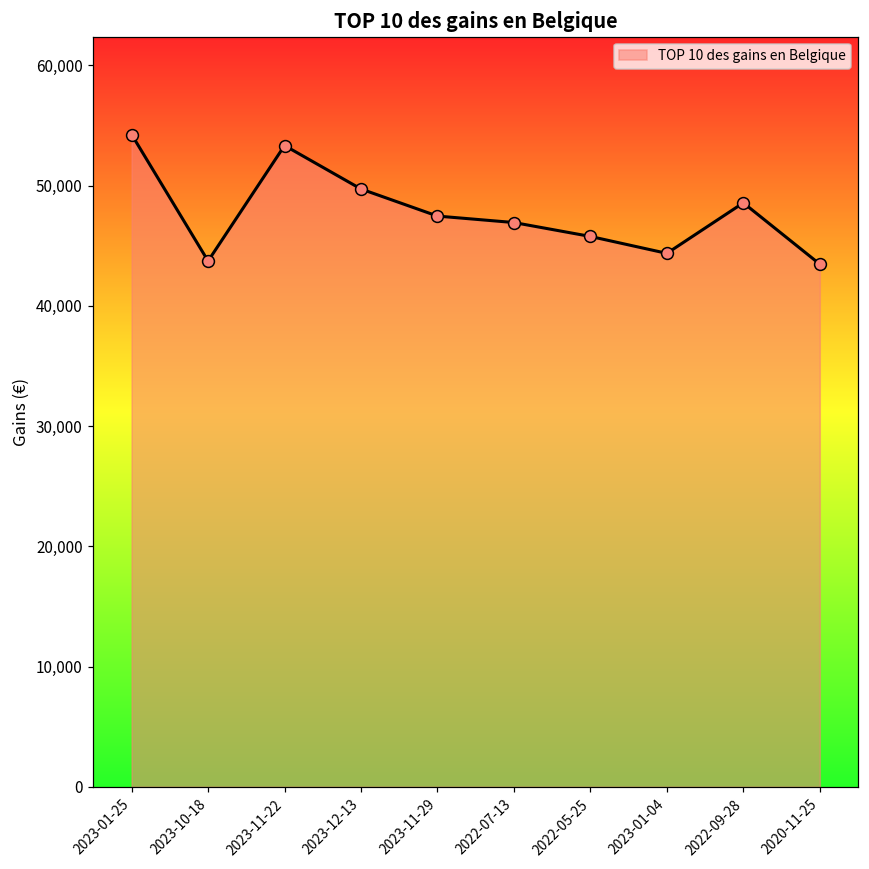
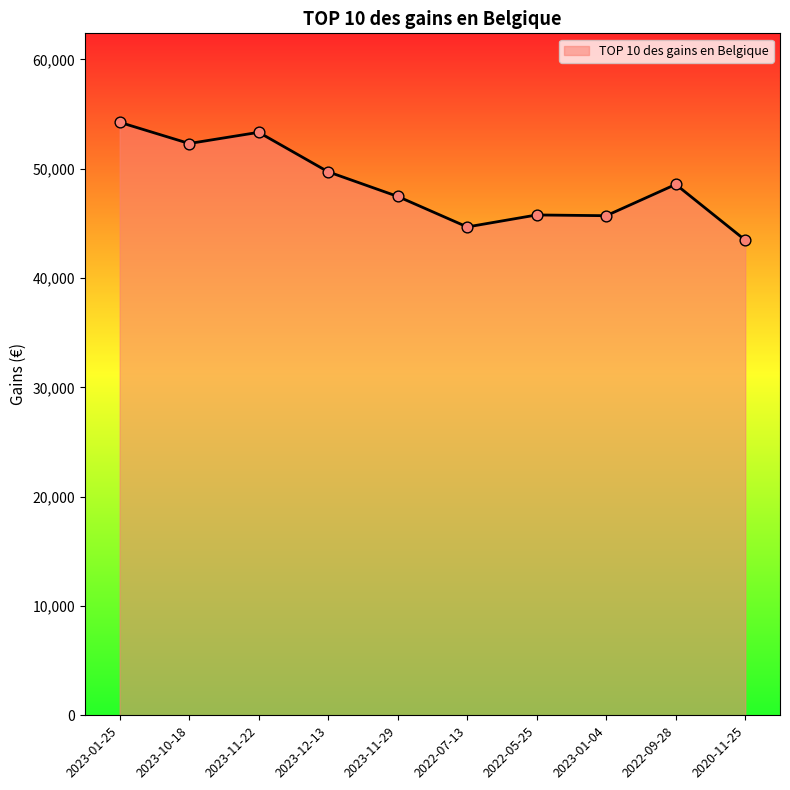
2023-10-18: 43,700 -> 52,300
2022-07-13: 46,900 -> 44,700
2023-01-04: 44,400 -> 45,700
